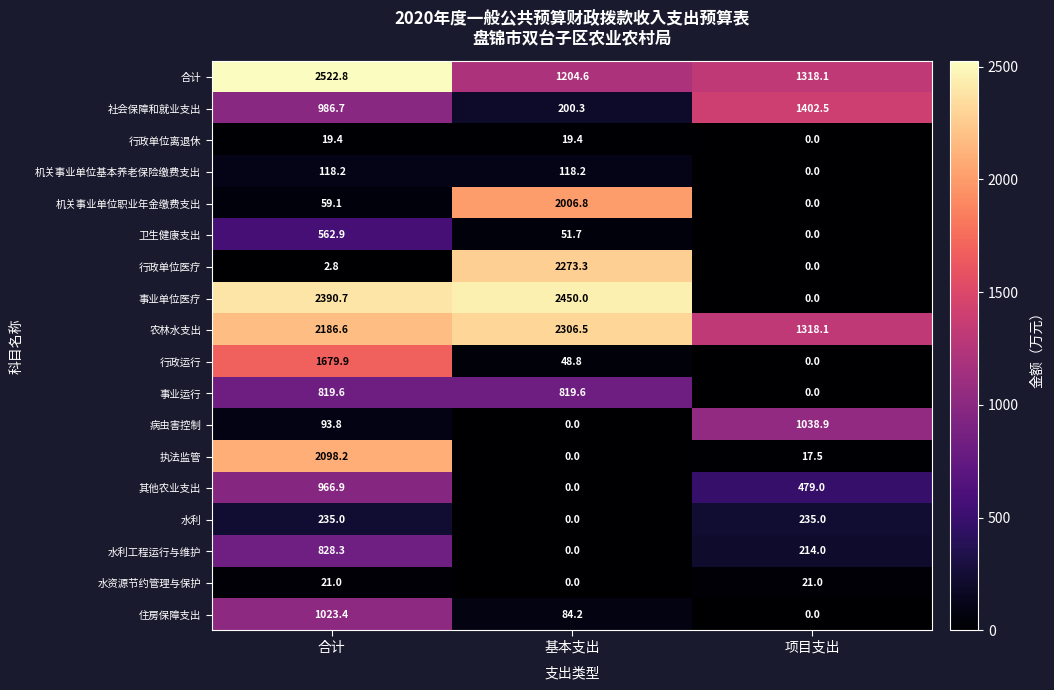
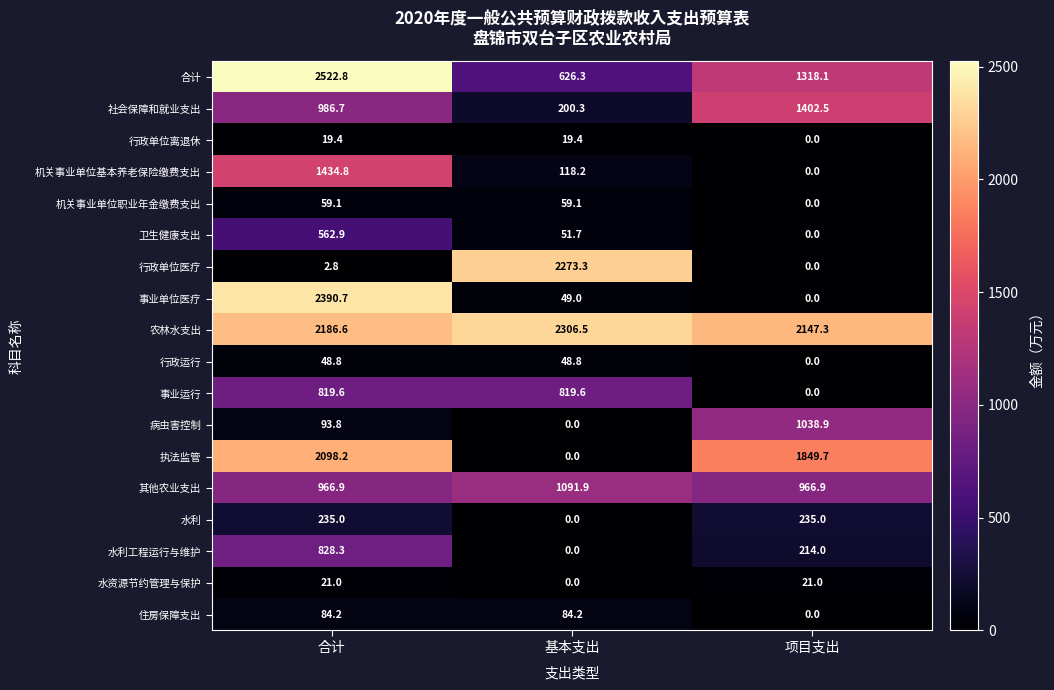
合计, 基本支出: 1204.6 -> 626.3
机关事业单位基本养老保险缴费支出, 合计: 118.2 -> 1434.8
机关事业单位职业年金缴费支出, 基本支出: 2006.8 -> 59.1
事业单位医疗, 基本支出: 2450.0 -> 49.0
农林水支出, 项目支出: 1318.1 -> 2147.3
行政运行, 合计: 1679.9 -> 48.8
执法监管, 项目支出: 17.5 -> 1849.7
其他农业支出, 基本支出: 0.0 -> 1091.9
其他农业支出, 项目支出: 479.0 -> 966.9
住房保障支出, 合计: 1023.4 -> 84.2
